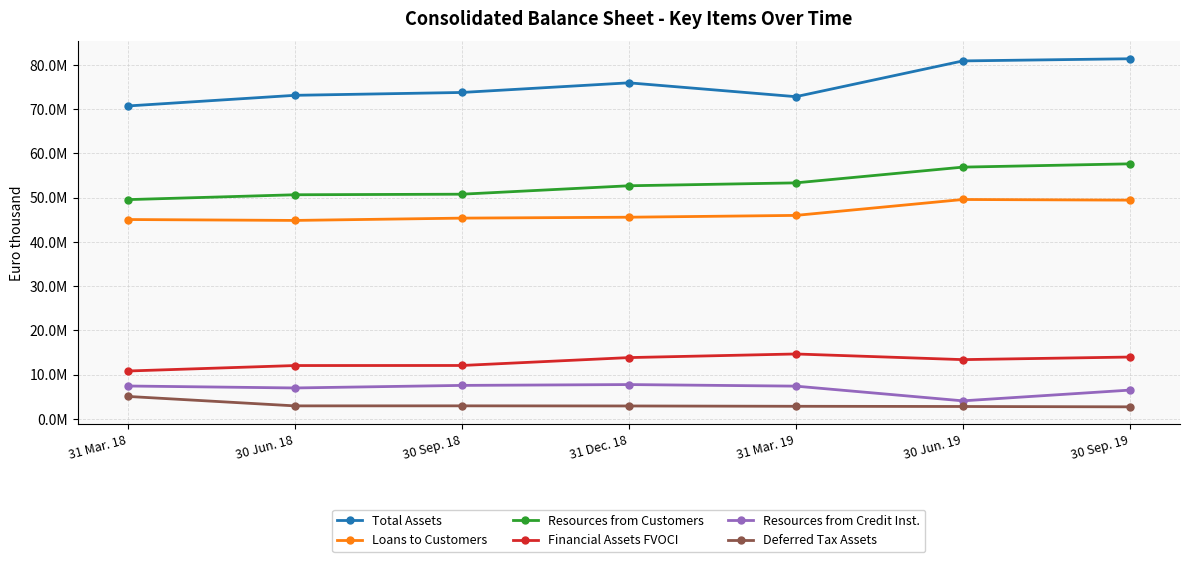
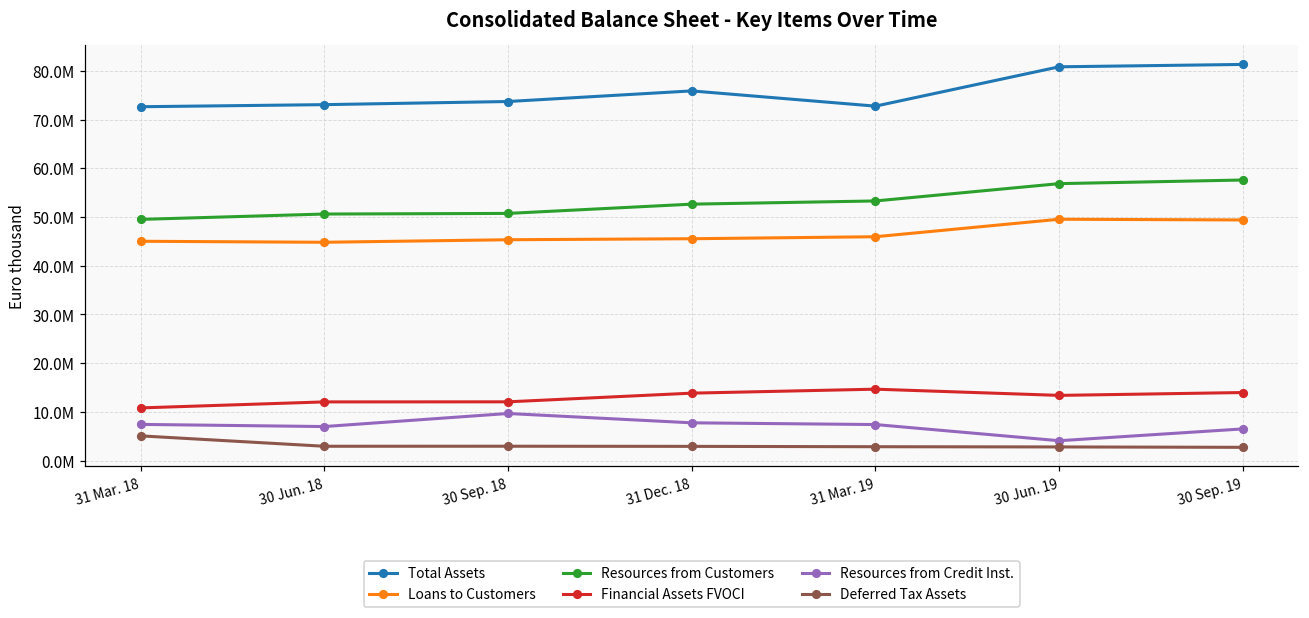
Total Assets, 31 Mar. 18: 71000000 -> 73000000
Resources from Credit Inst., 30 Sep. 18: 8000000 -> 10000000
